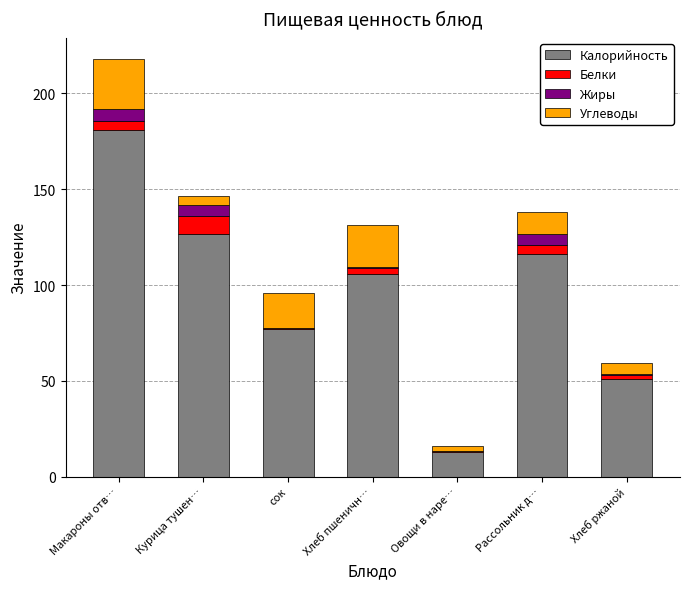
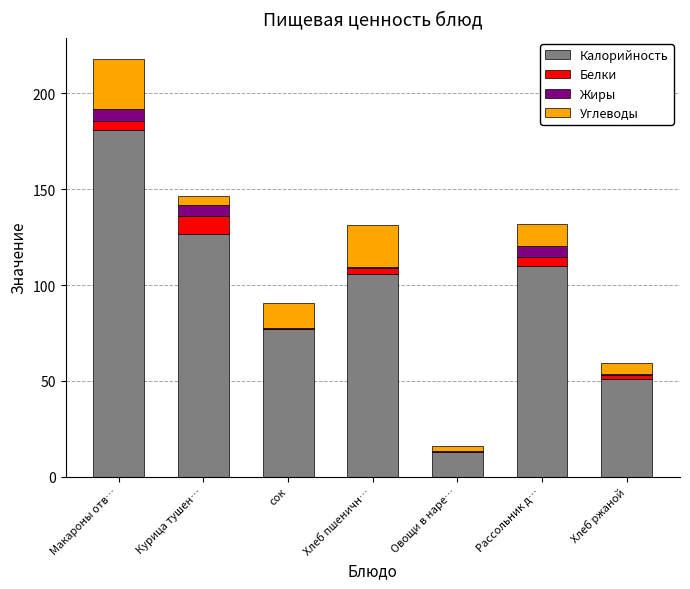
Углеводы, сок: 18 -> 13
Калорийность, Рассольник д…: 116 -> 110
